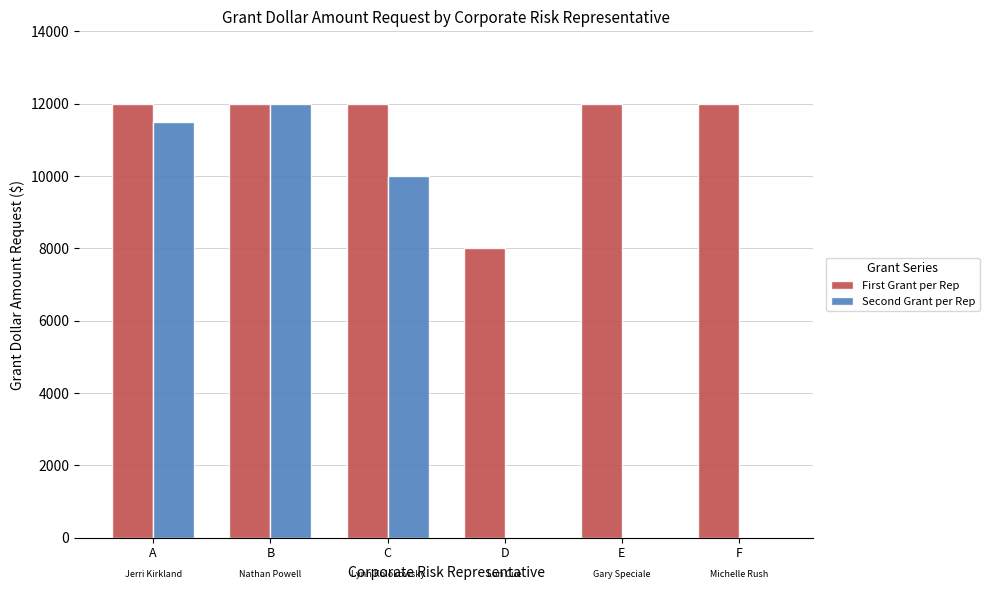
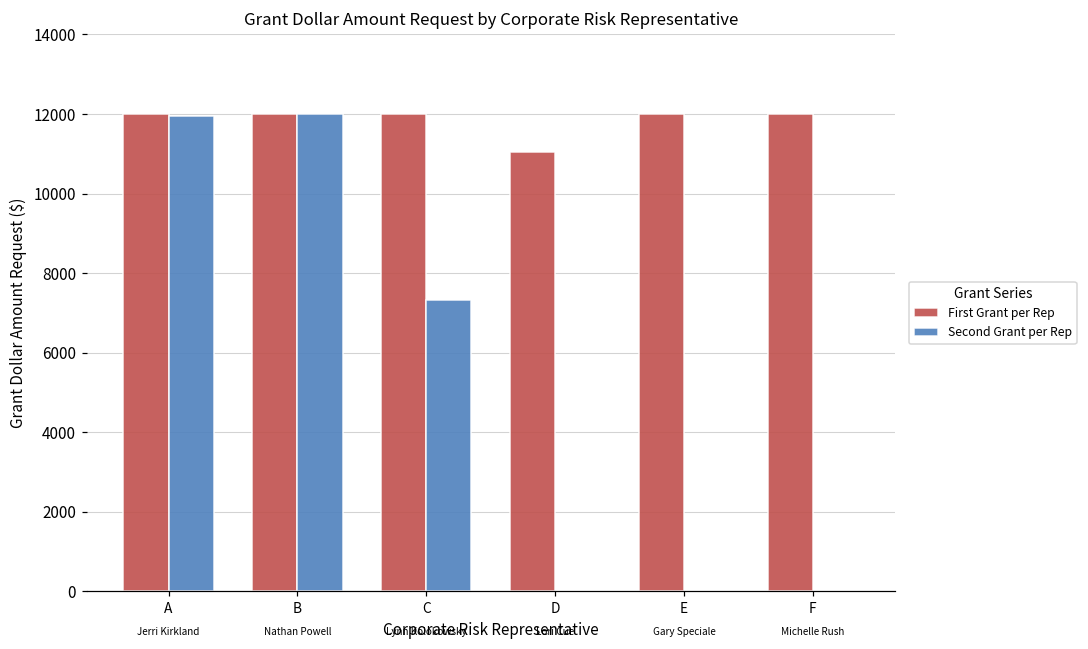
Second Grant per Rep, A: 11500 -> 12000
Second Grant per Rep, C: 10000 -> 7300
First Grant per Rep, D: 8000 -> 11000
